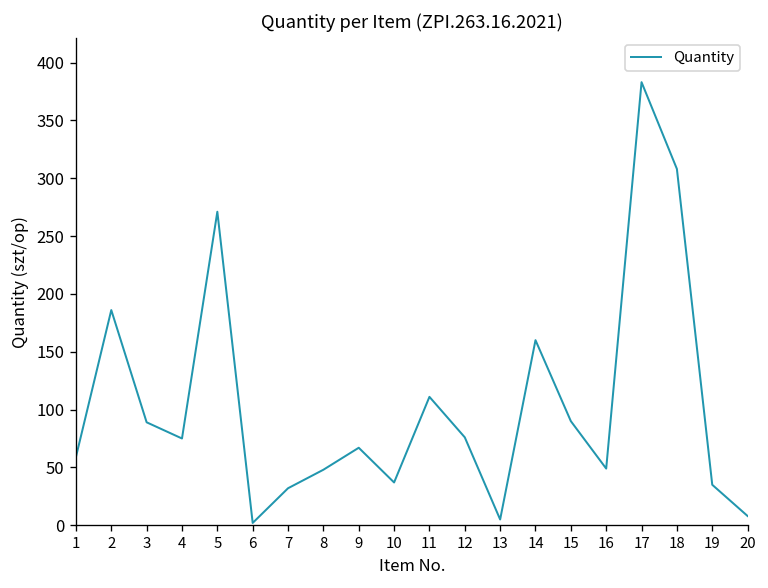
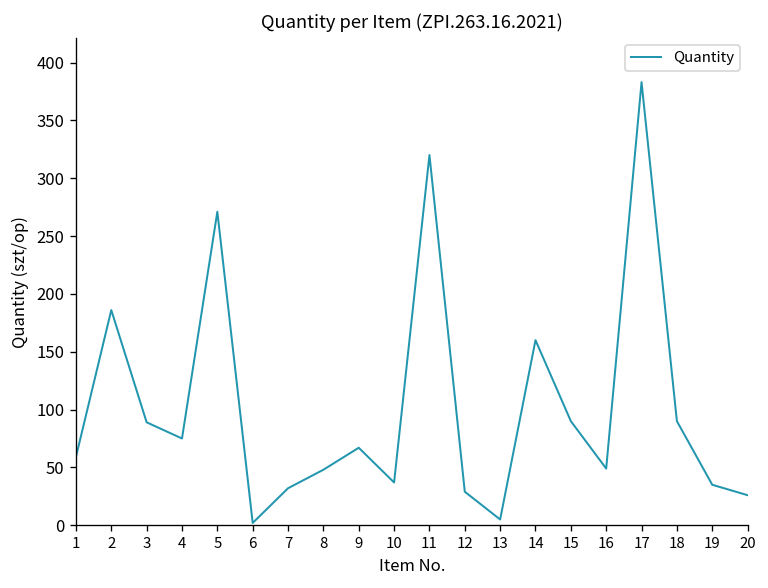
11: 110 -> 320
12: 80 -> 30
18: 310 -> 90
20: 10 -> 30
